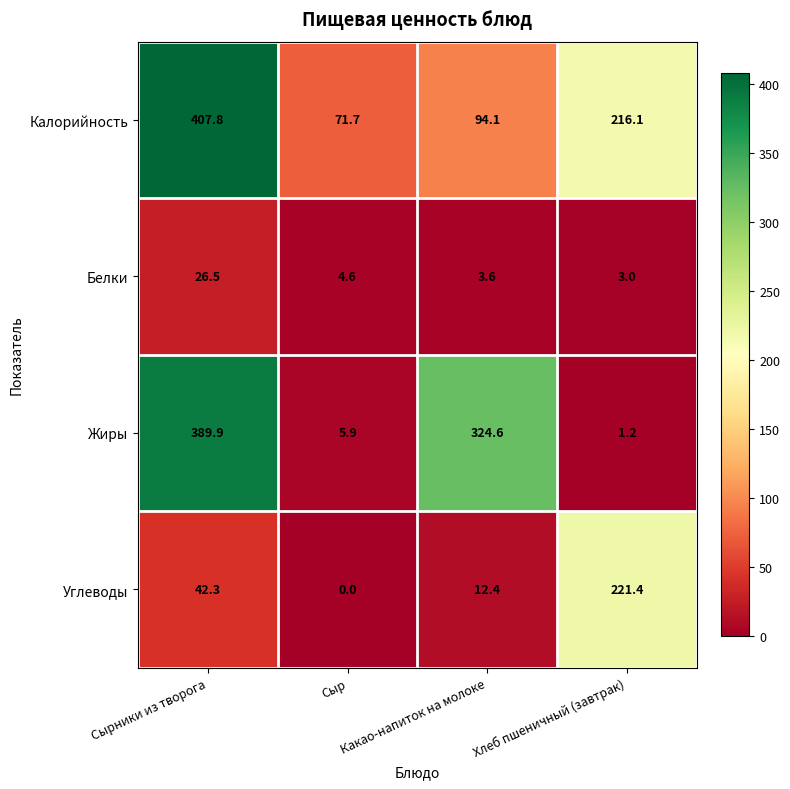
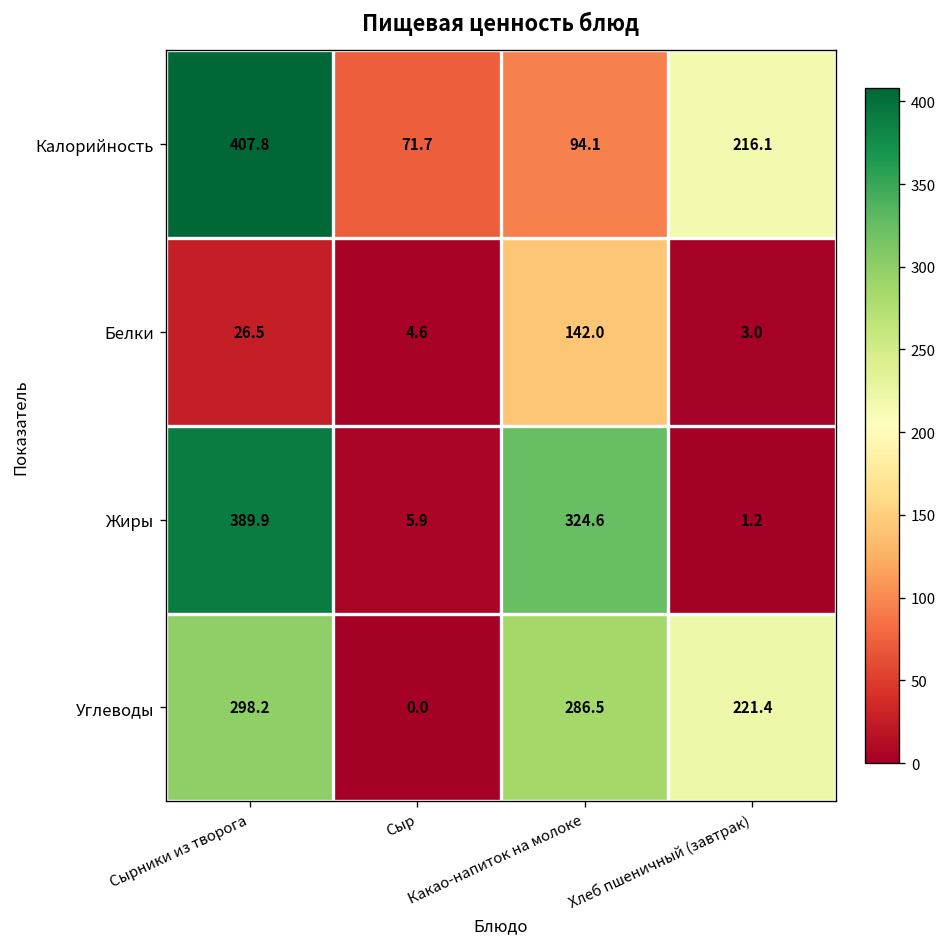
Белки, Какао-напиток на молоке: 3.6 -> 142.0
Углеводы, Сырники из творога: 42.3 -> 298.2
Углеводы, Какао-напиток на молоке: 12.4 -> 286.5
